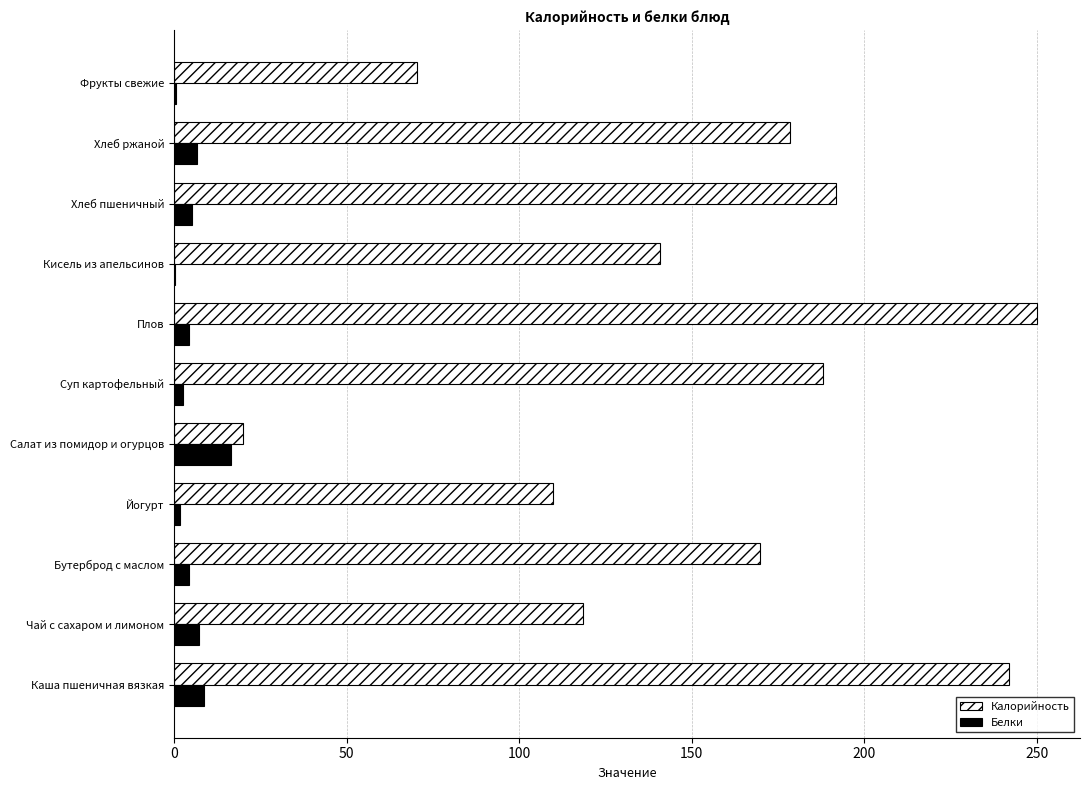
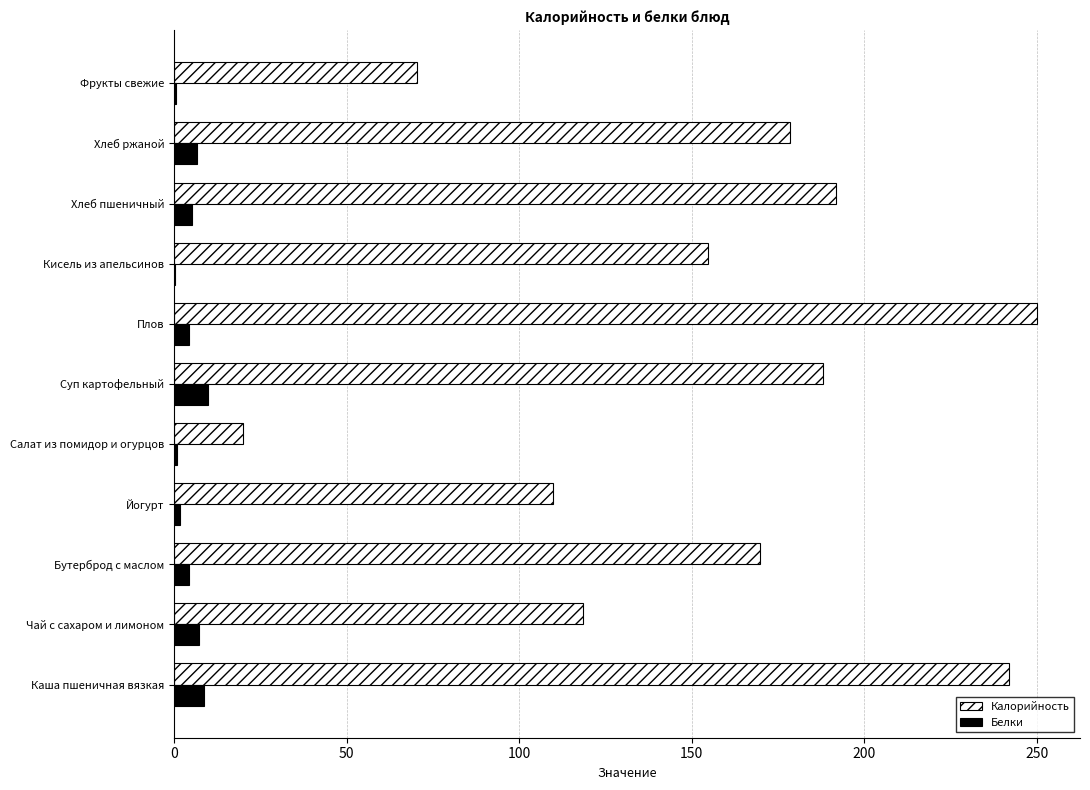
Калорийность, Кисель из апельсинов: 141 -> 155
Белки, Суп картофельный: 3 -> 10
Белки, Салат из помидор и огурцов: 16 -> 1
